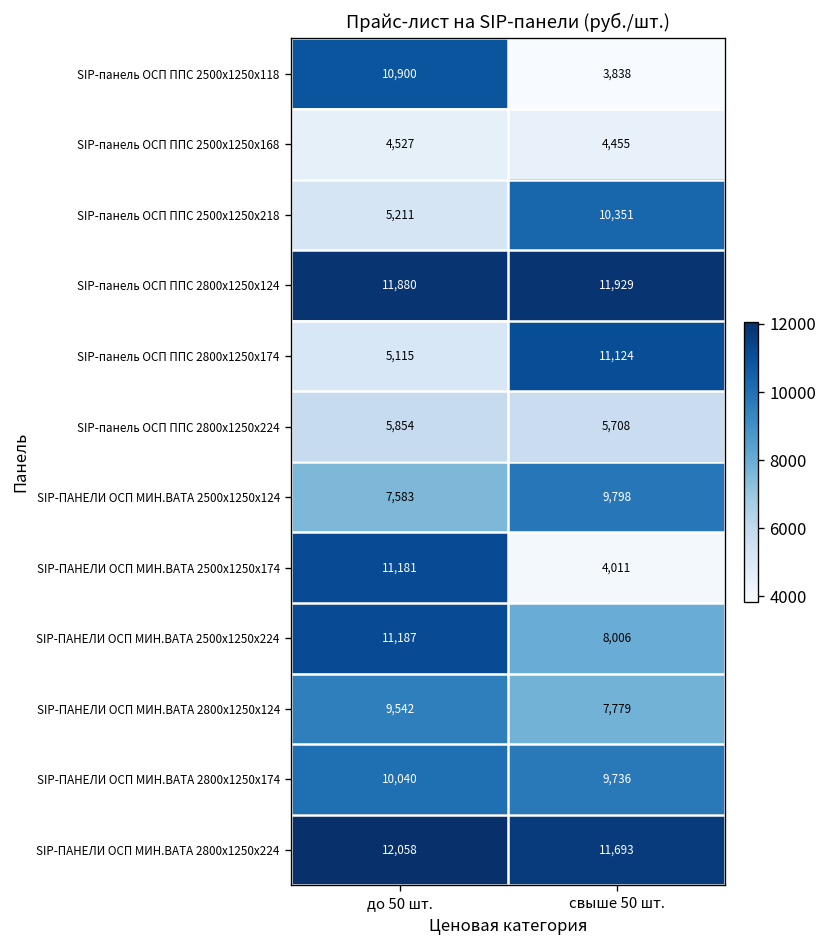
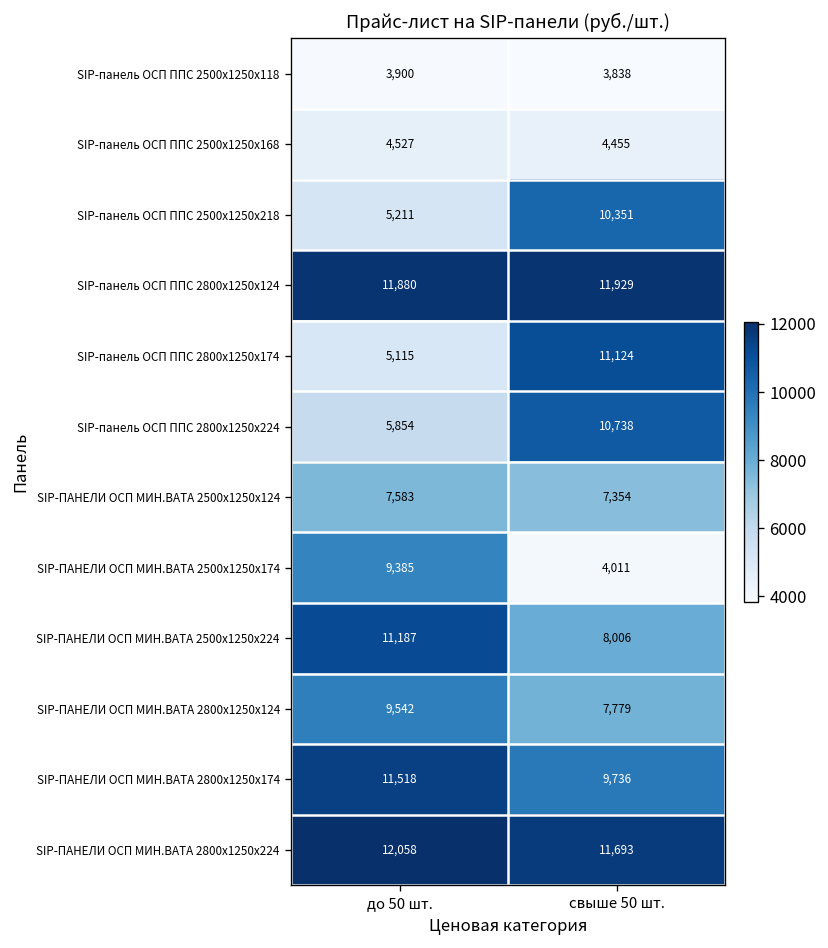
SIP-панель ОСП ППС 2500x1250x118, до 50 шт.: 10,900 -> 3,900
SIP-панель ОСП ППС 2800x1250x224, свыше 50 шт.: 5,708 -> 10,738
SIP-ПАНЕЛИ ОСП МИН.ВАТА 2500x1250x124, свыше 50 шт.: 9,798 -> 7,354
SIP-ПАНЕЛИ ОСП МИН.ВАТА 2500x1250x174, до 50 шт.: 11,181 -> 9,385
SIP-ПАНЕЛИ ОСП МИН.ВАТА 2800x1250x174, до 50 шт.: 10,040 -> 11,518
